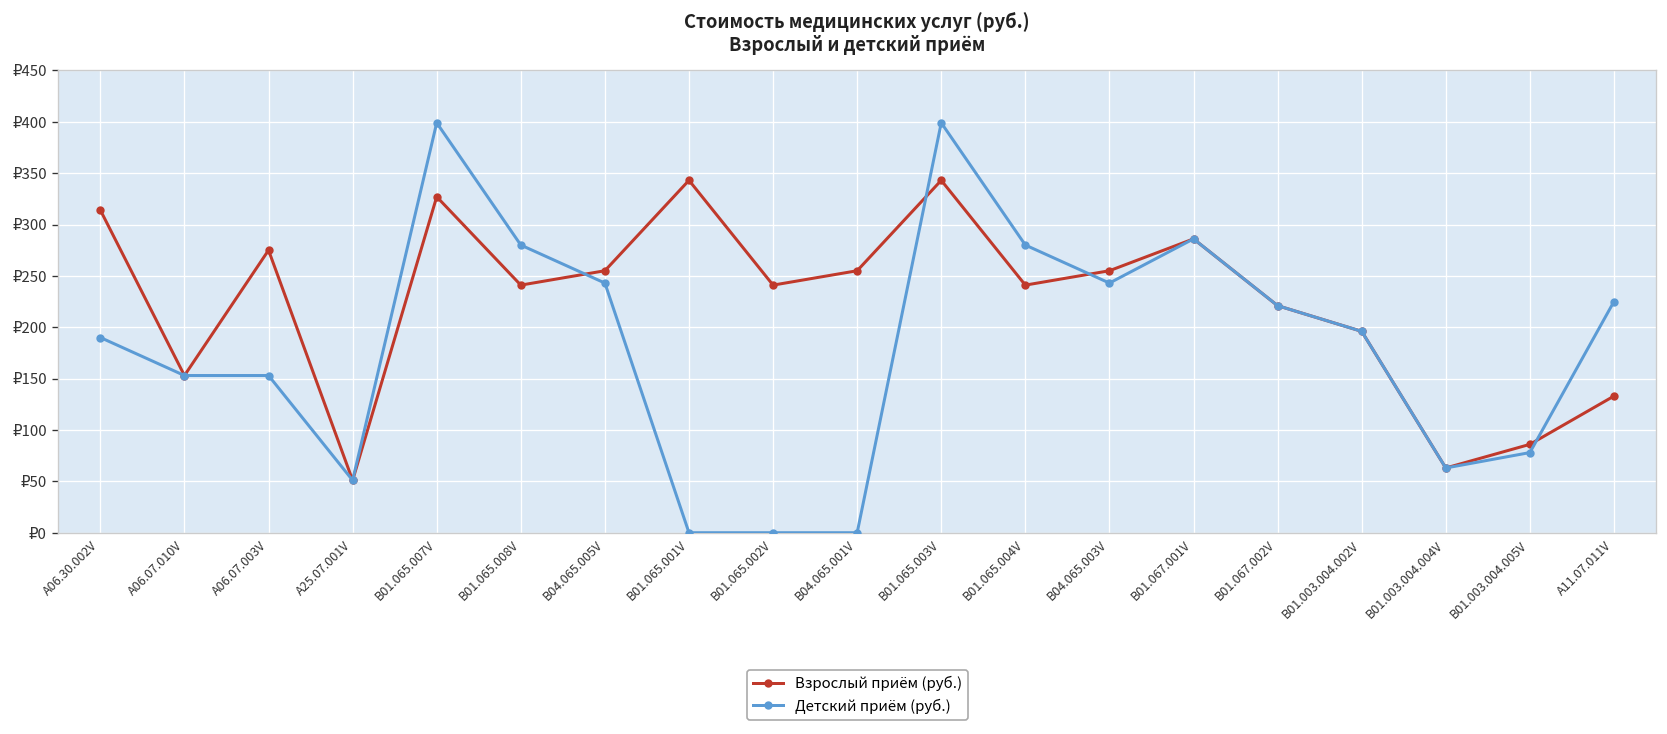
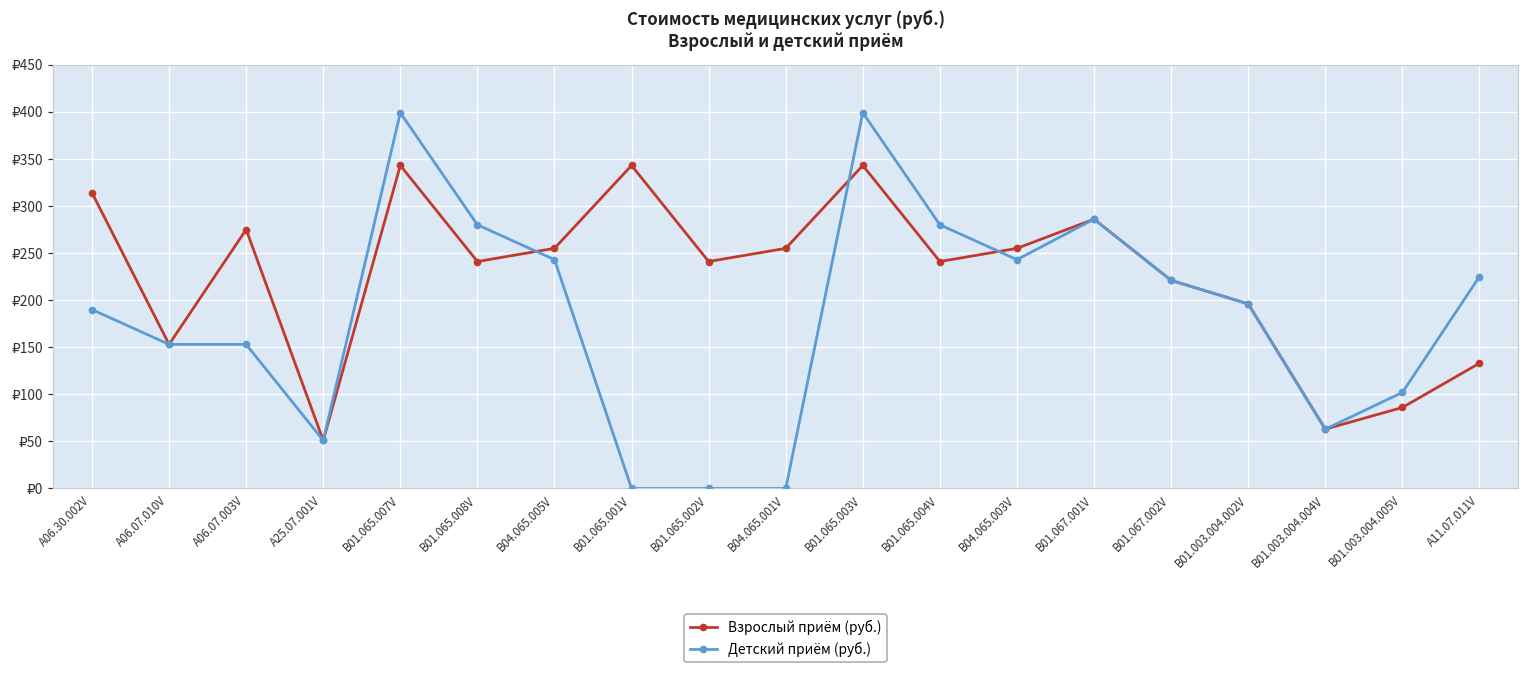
Взрослый приём (руб.), B01.065.007V: ₽330 -> ₽340
Детский приём (руб.), B01.003.004.005V: ₽80 -> ₽100
